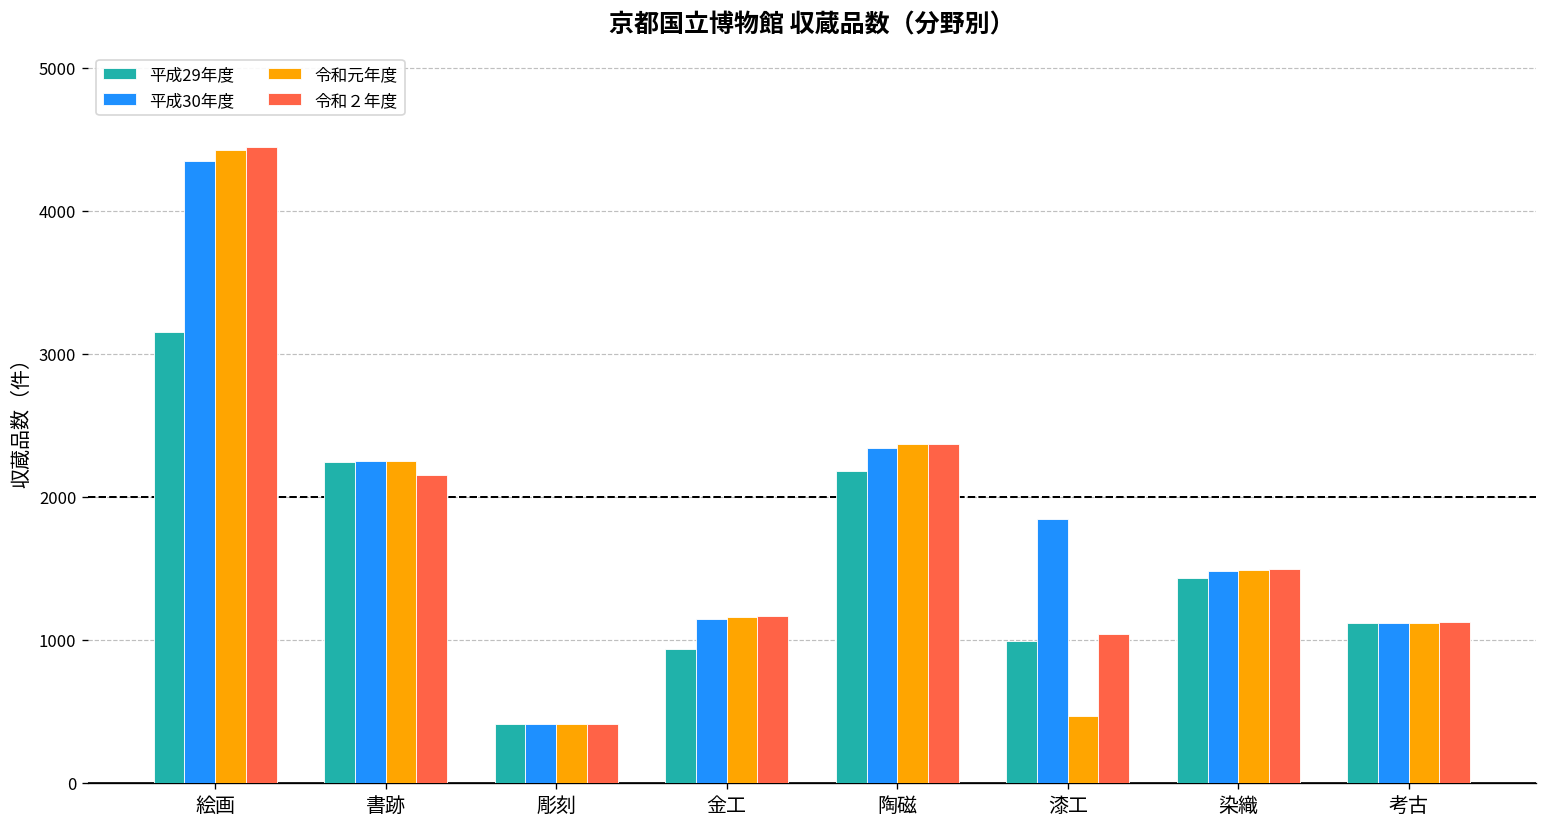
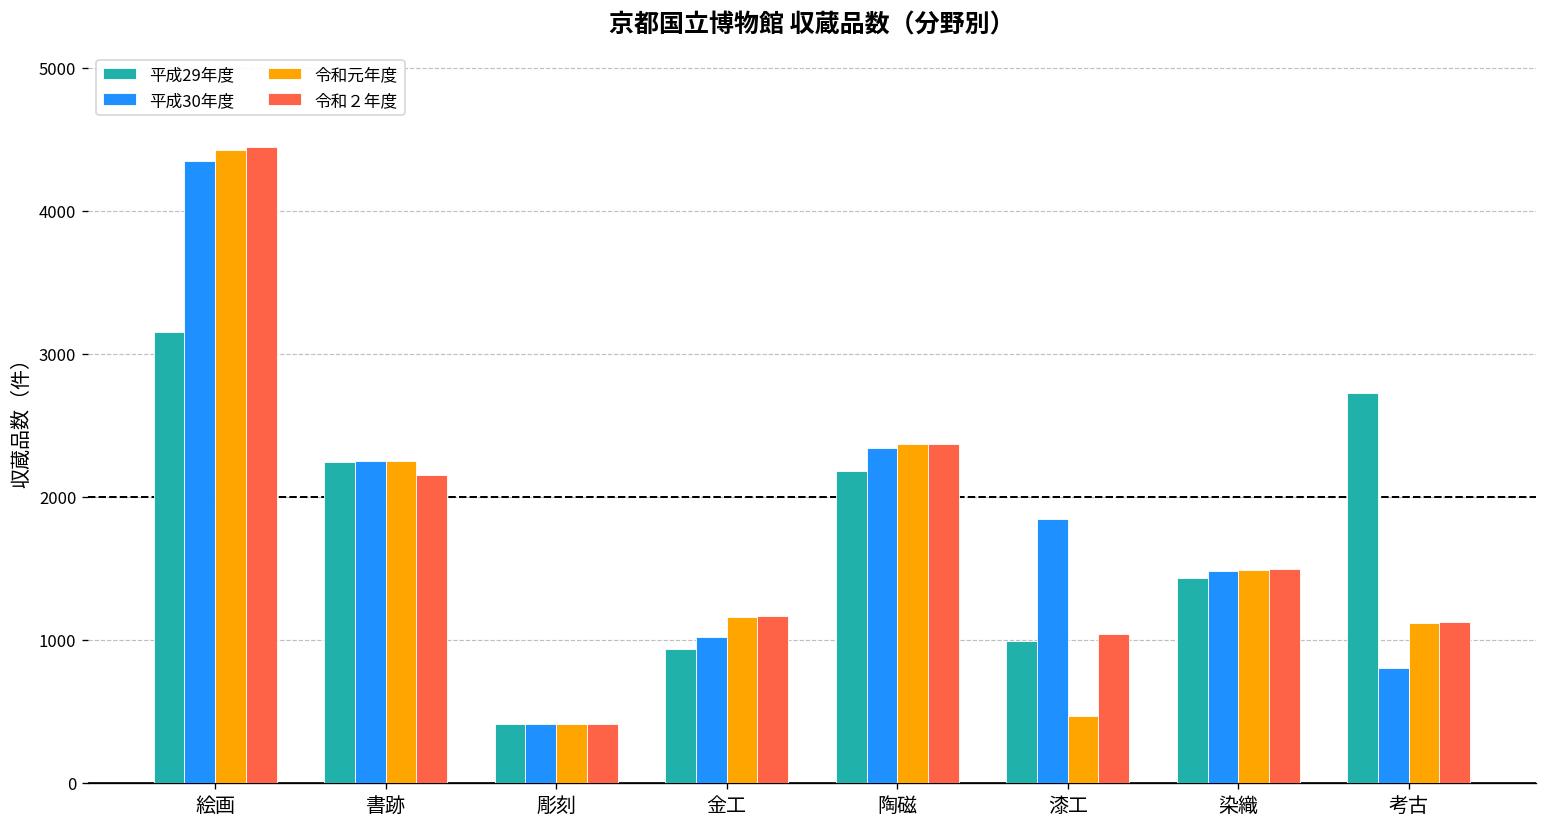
平成30年度, 金工: 1150 -> 1020
平成29年度, 考古: 1120 -> 2730
平成30年度, 考古: 1120 -> 800
